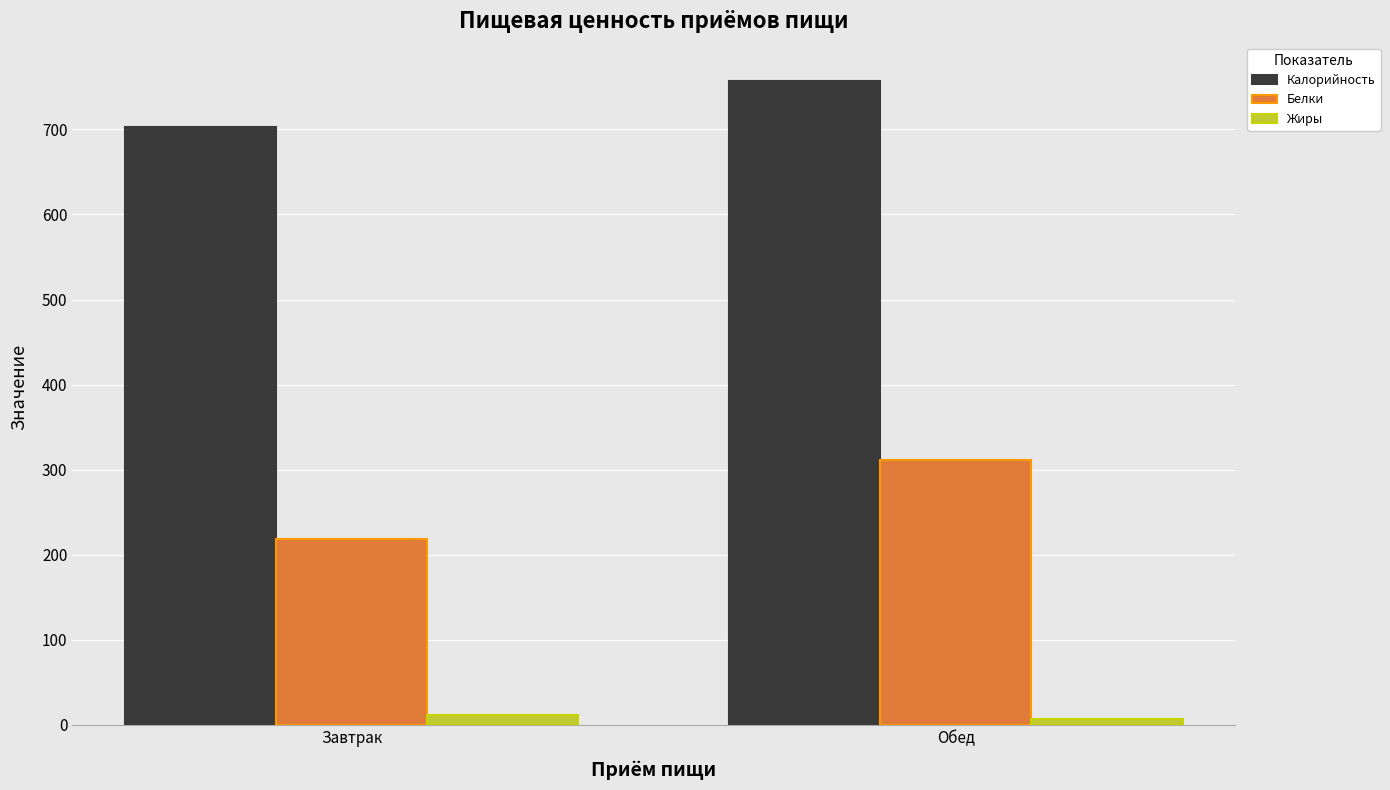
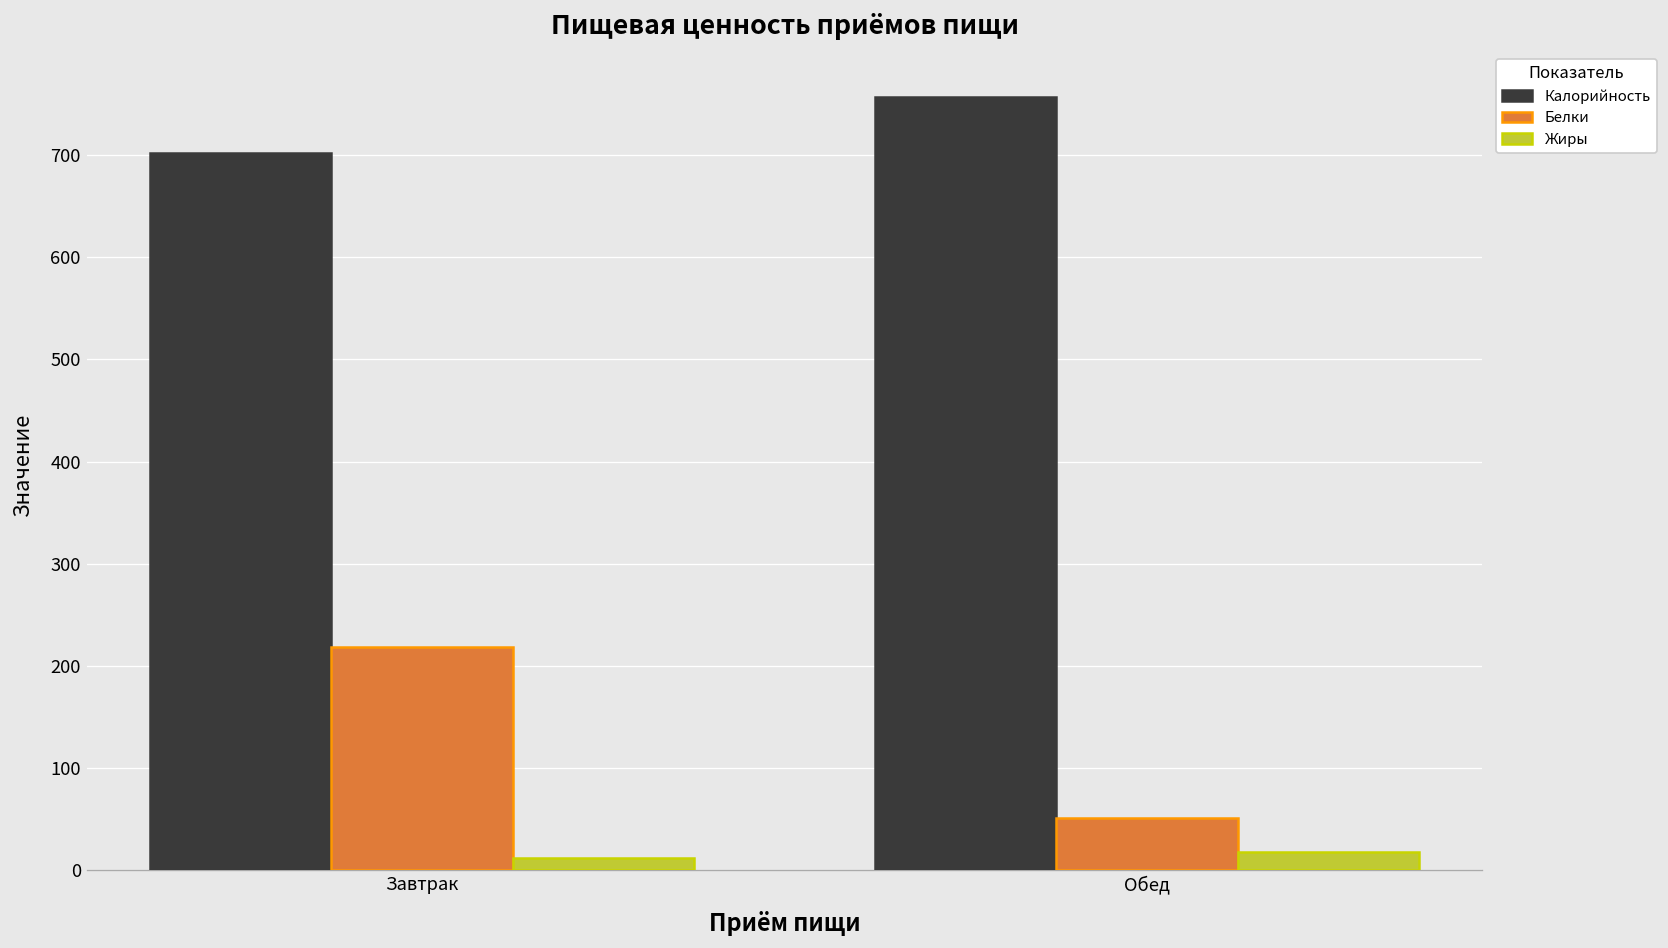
Белки, Обед: 310 -> 50
Жиры, Обед: 10 -> 20
